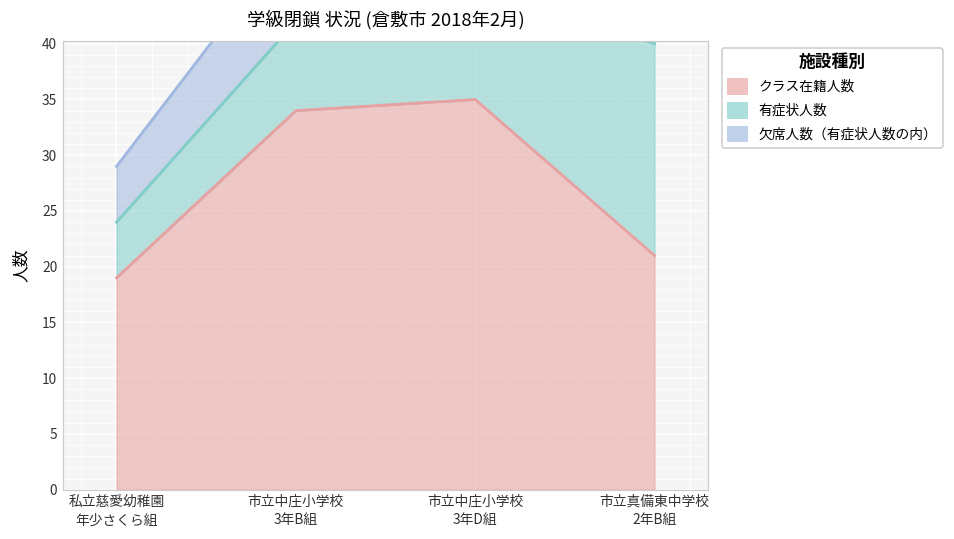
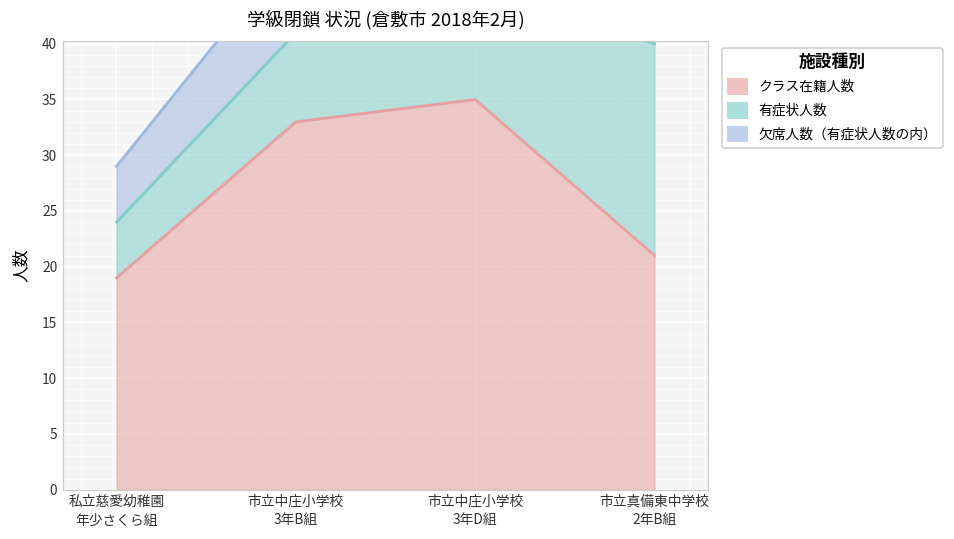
クラス在籍人数, 市立中庄小学校 3年B組: 34 -> 33
